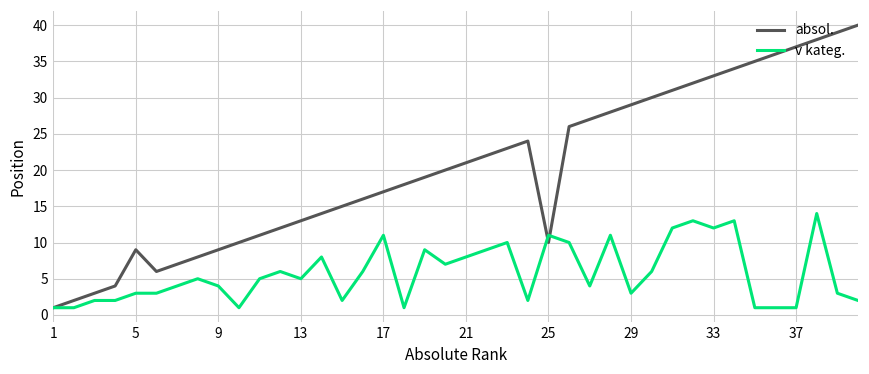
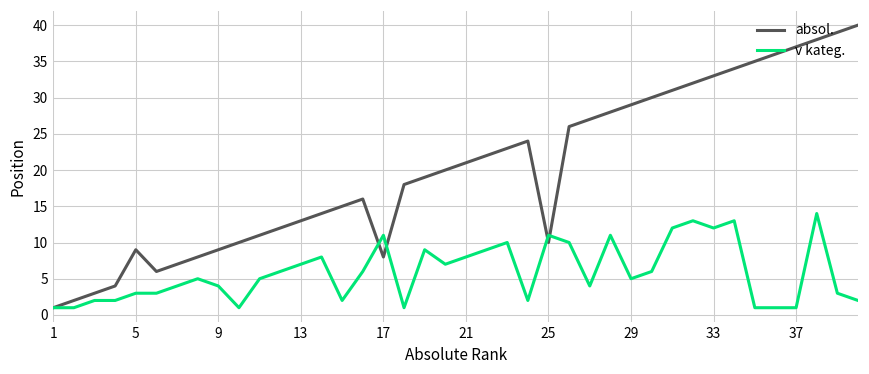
v kateg., 13: 5 -> 7
absol., 17: 17 -> 8
v kateg., 29: 3 -> 5
